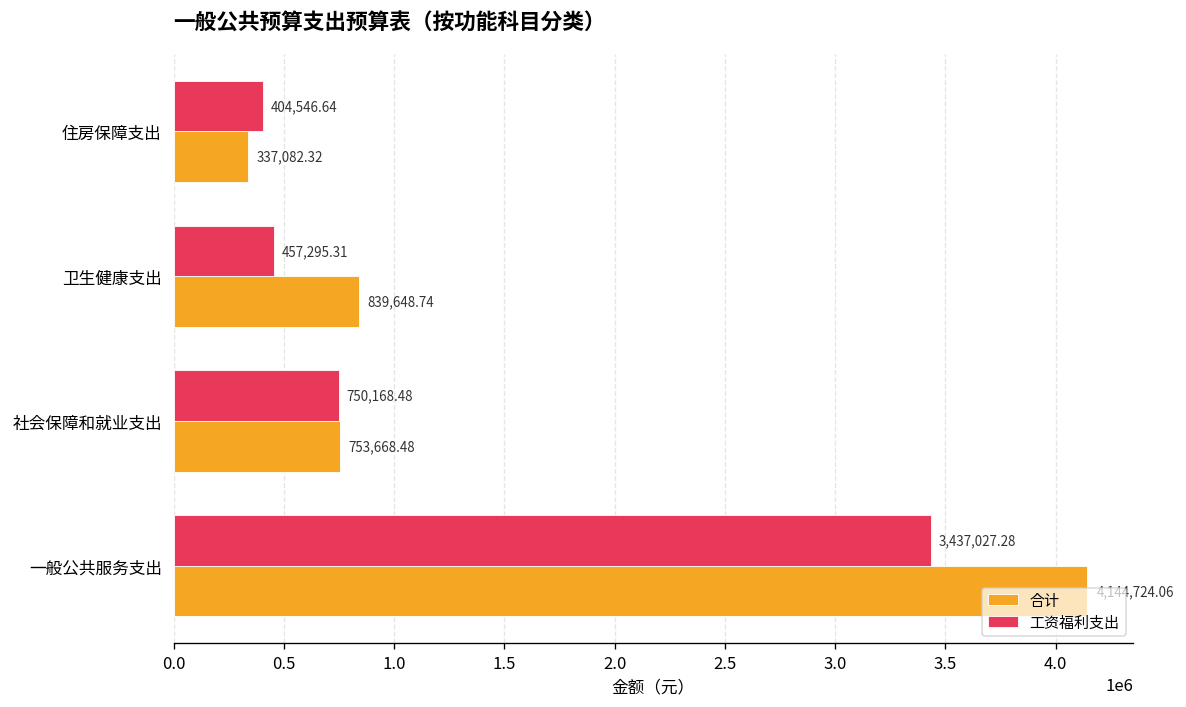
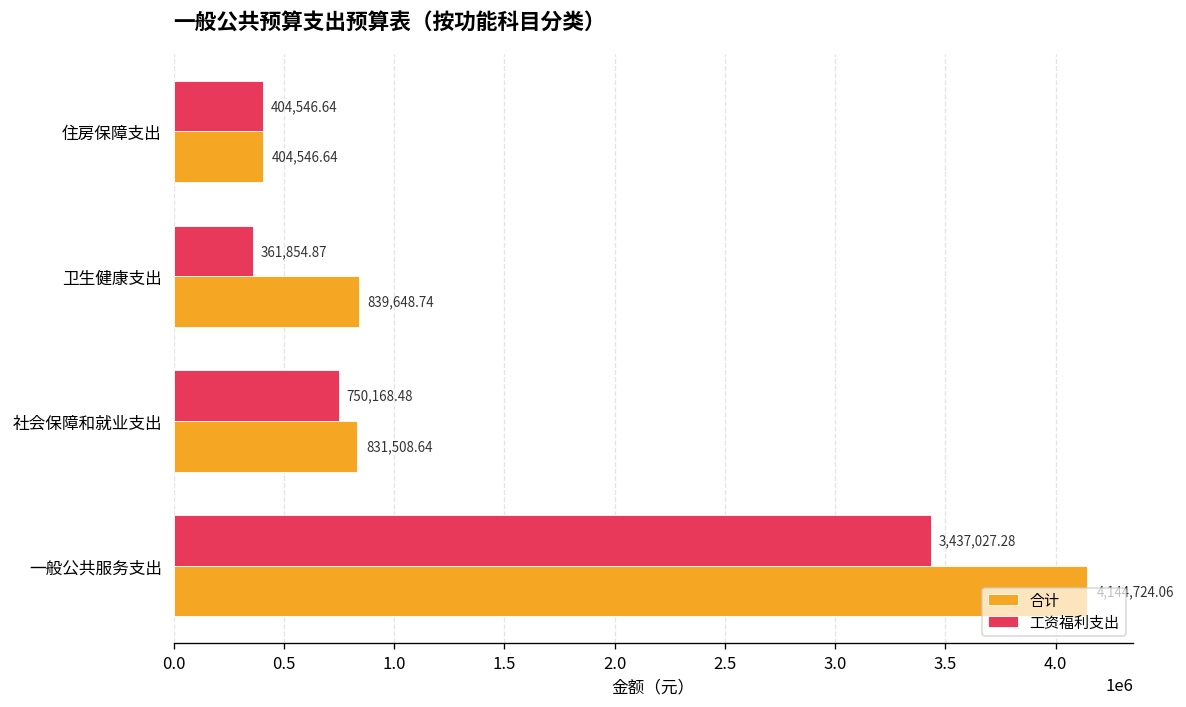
合计, 住房保障支出: 337,082.32 -> 404,546.64
工资福利支出, 卫生健康支出: 457,295.31 -> 361,854.87
合计, 社会保障和就业支出: 753,668.48 -> 831,508.64
